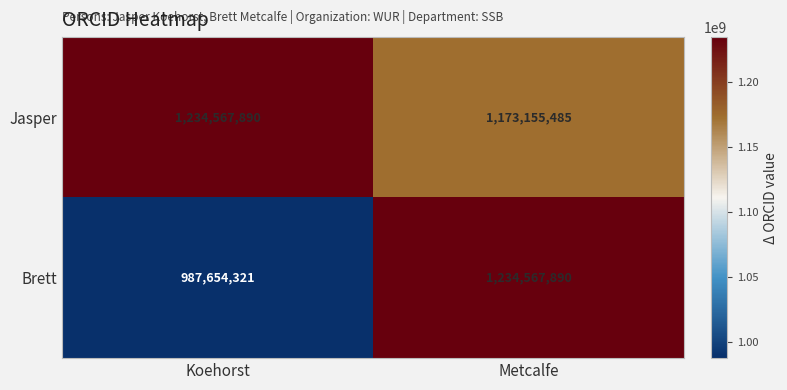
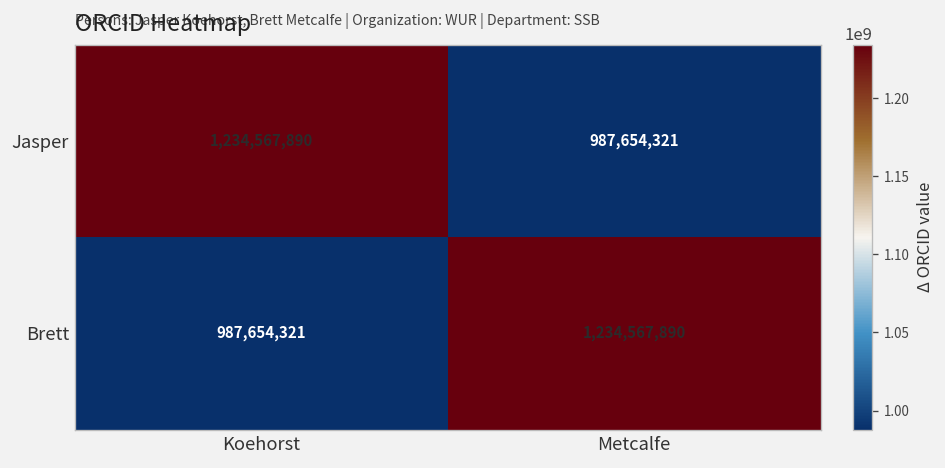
Jasper, Metcalfe: 1,173,155,485 -> 987,654,321
